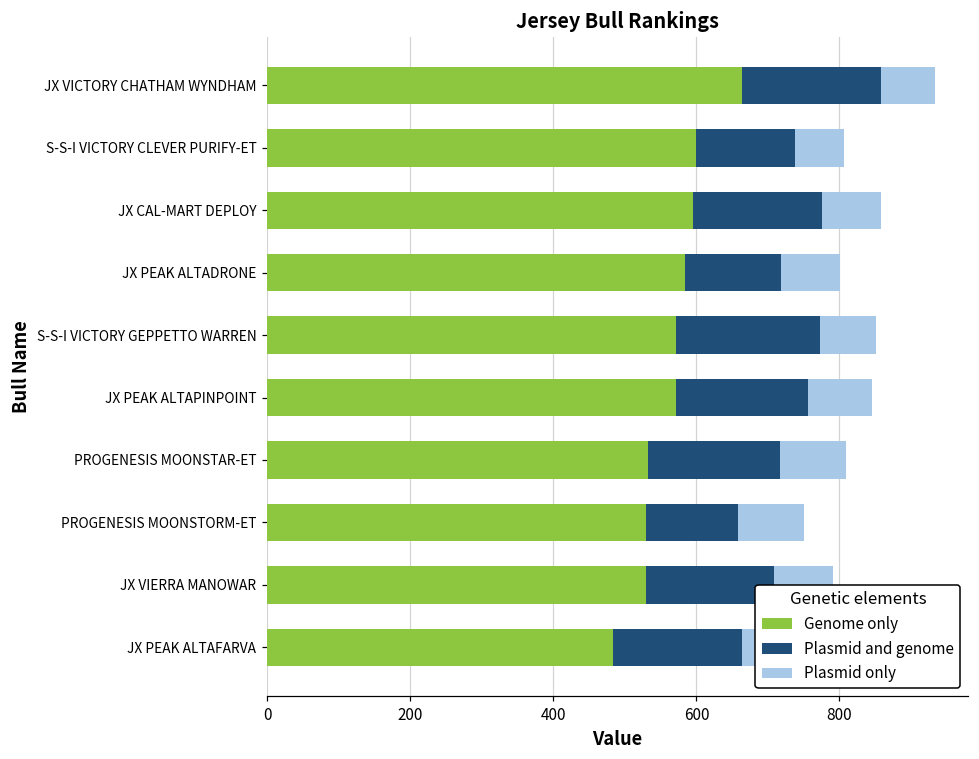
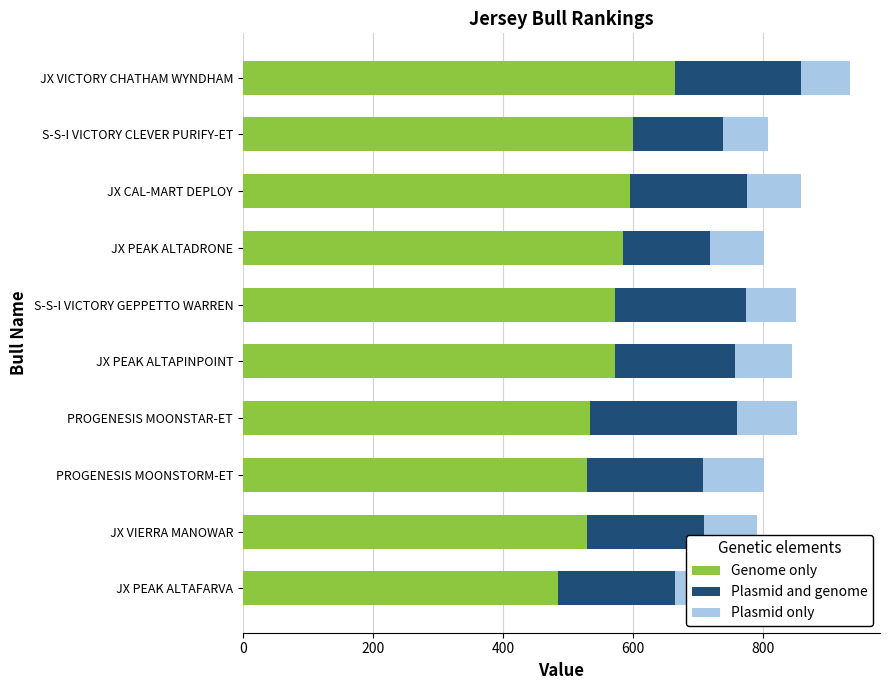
Plasmid and genome, PROGENESIS MOONSTAR-ET: 180 -> 230
Plasmid and genome, PROGENESIS MOONSTORM-ET: 130 -> 180
